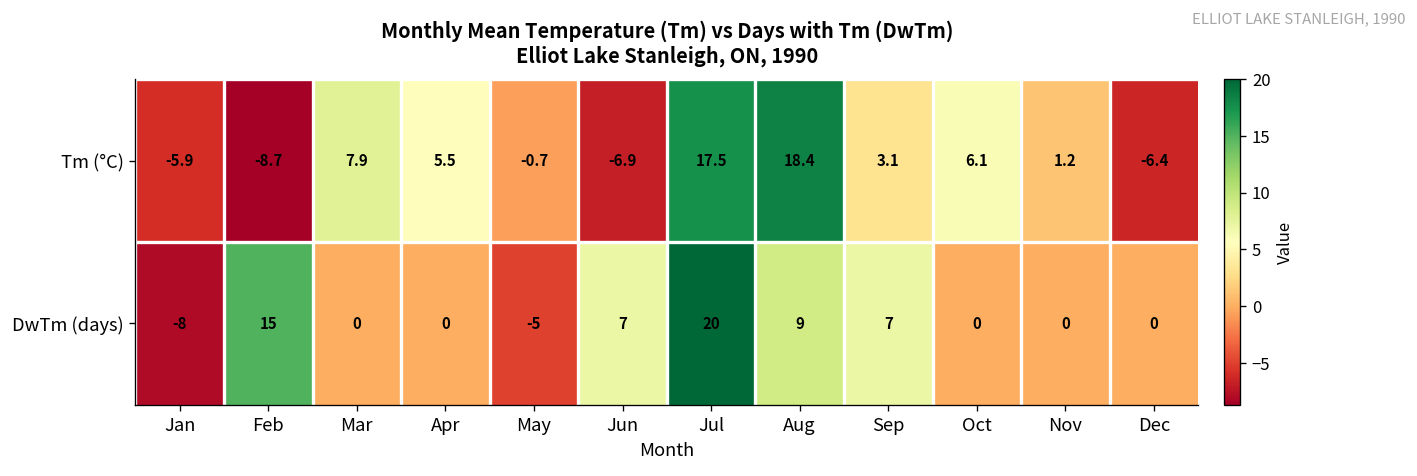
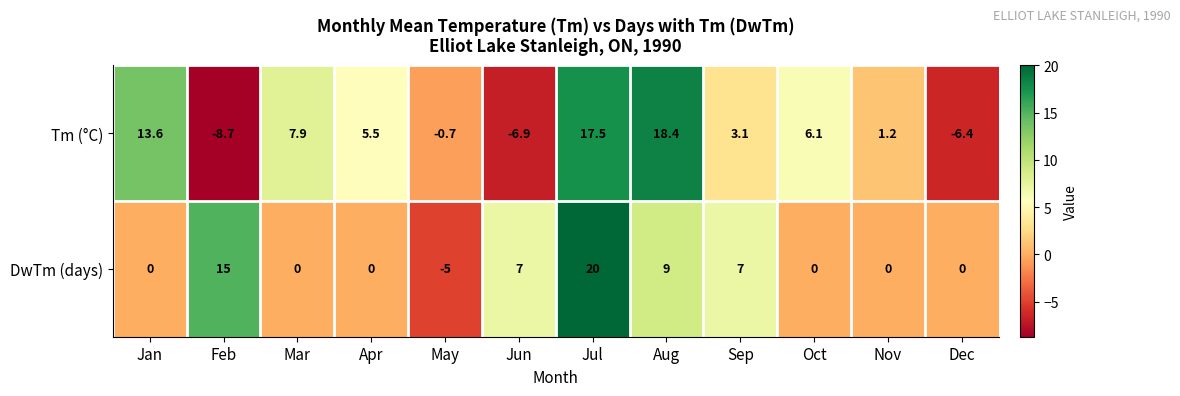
Tm (°C), Jan: -5.9 -> 13.6
DwTm (days), Jan: -8 -> 0
